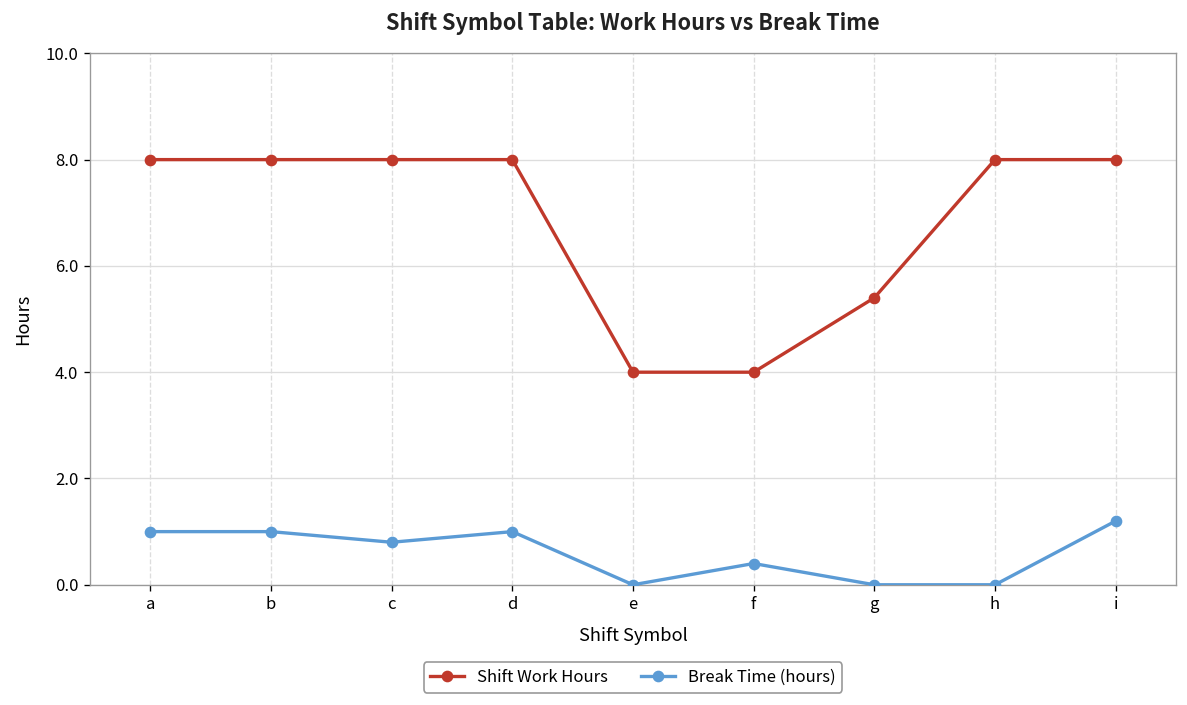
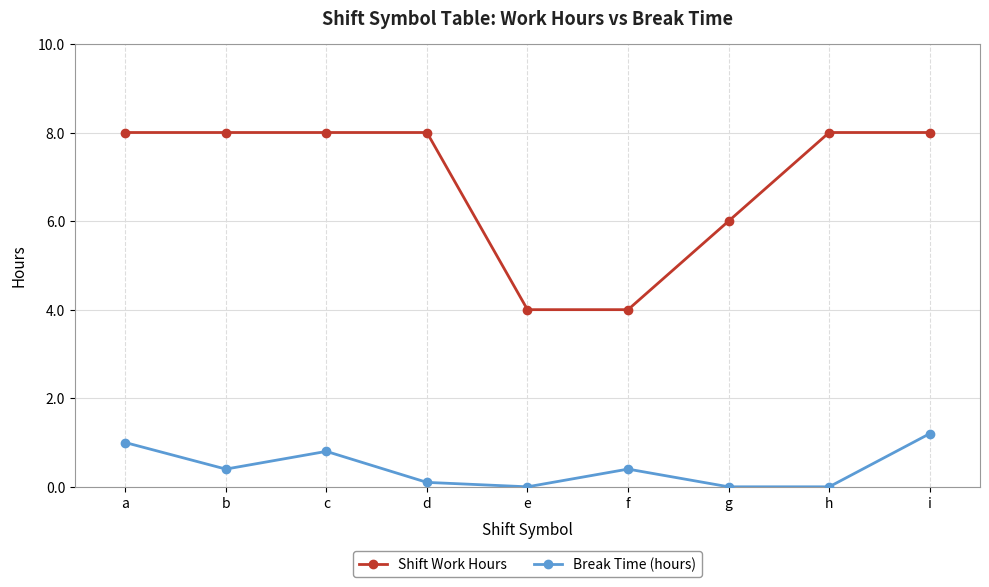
Break Time (hours), b: 1.0 -> 0.4
Break Time (hours), d: 1.0 -> 0.1
Shift Work Hours, g: 5.4 -> 6.0
